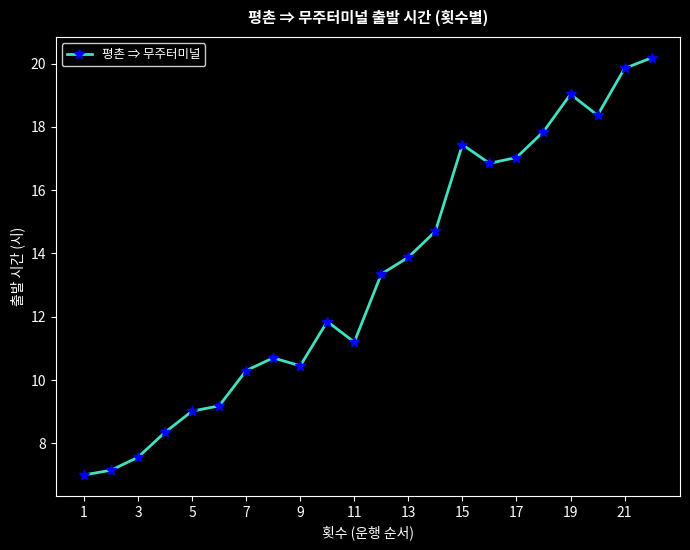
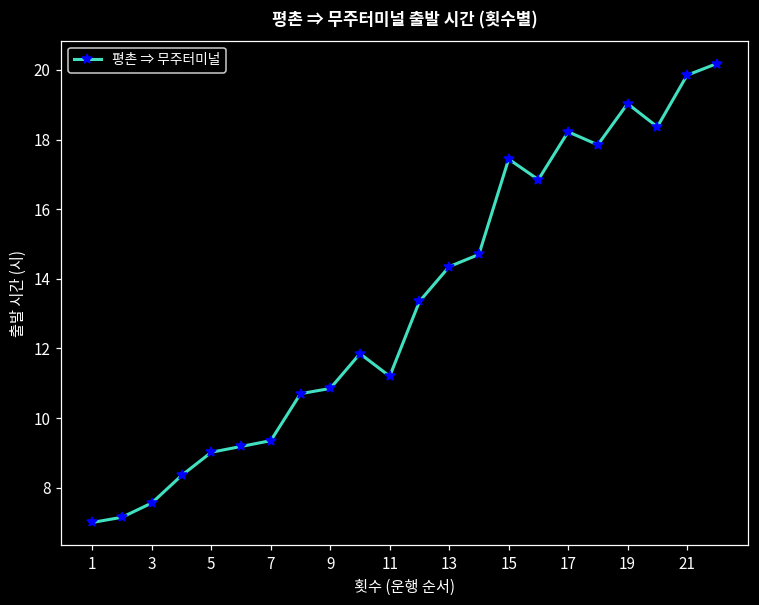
7: 10.3 -> 9.4
9: 10.5 -> 10.9
13: 13.9 -> 14.4
17: 17.0 -> 18.2
